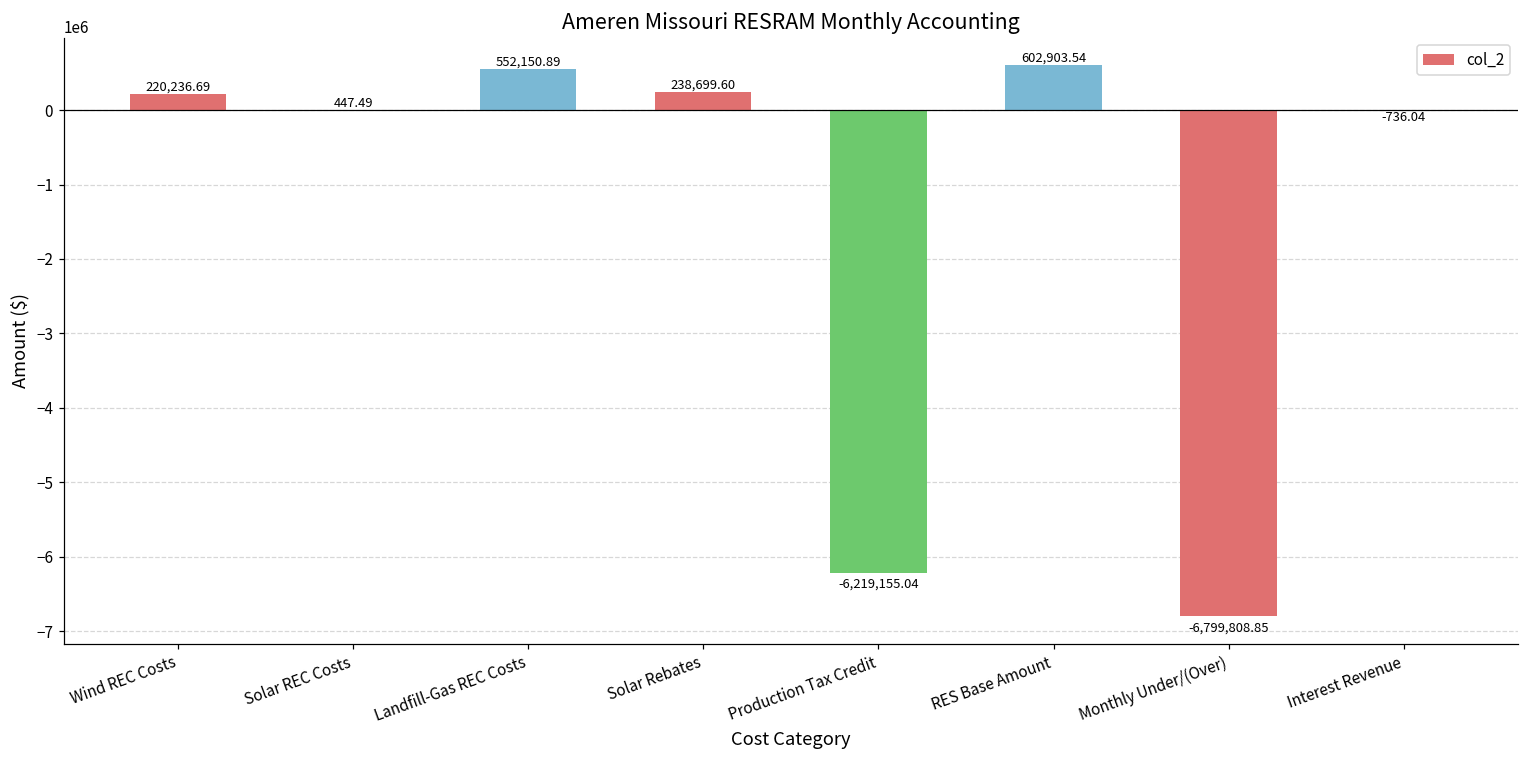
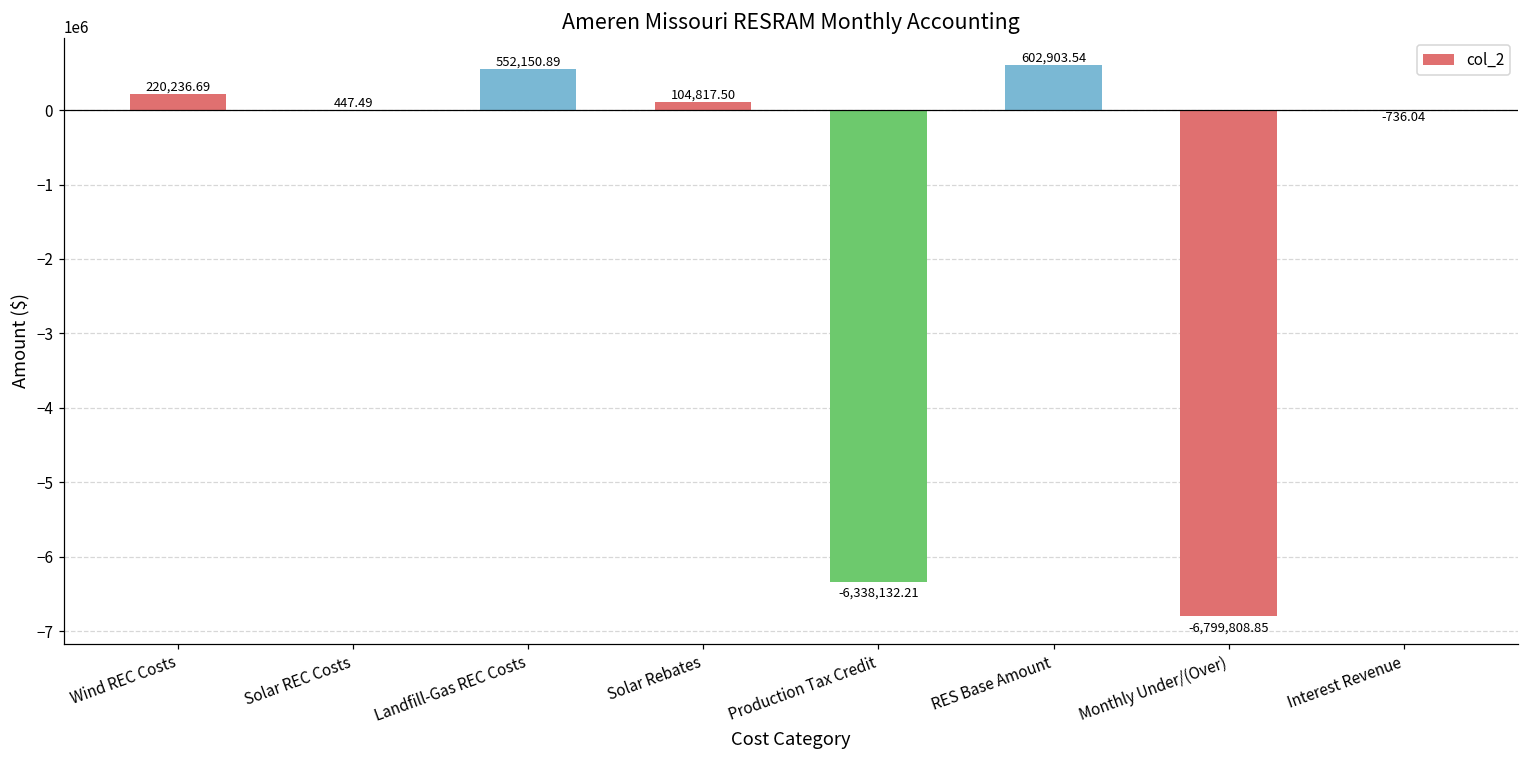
Solar Rebates: 238,699.60 -> 104,817.50
Production Tax Credit: -6,219,155.04 -> -6,338,132.21
